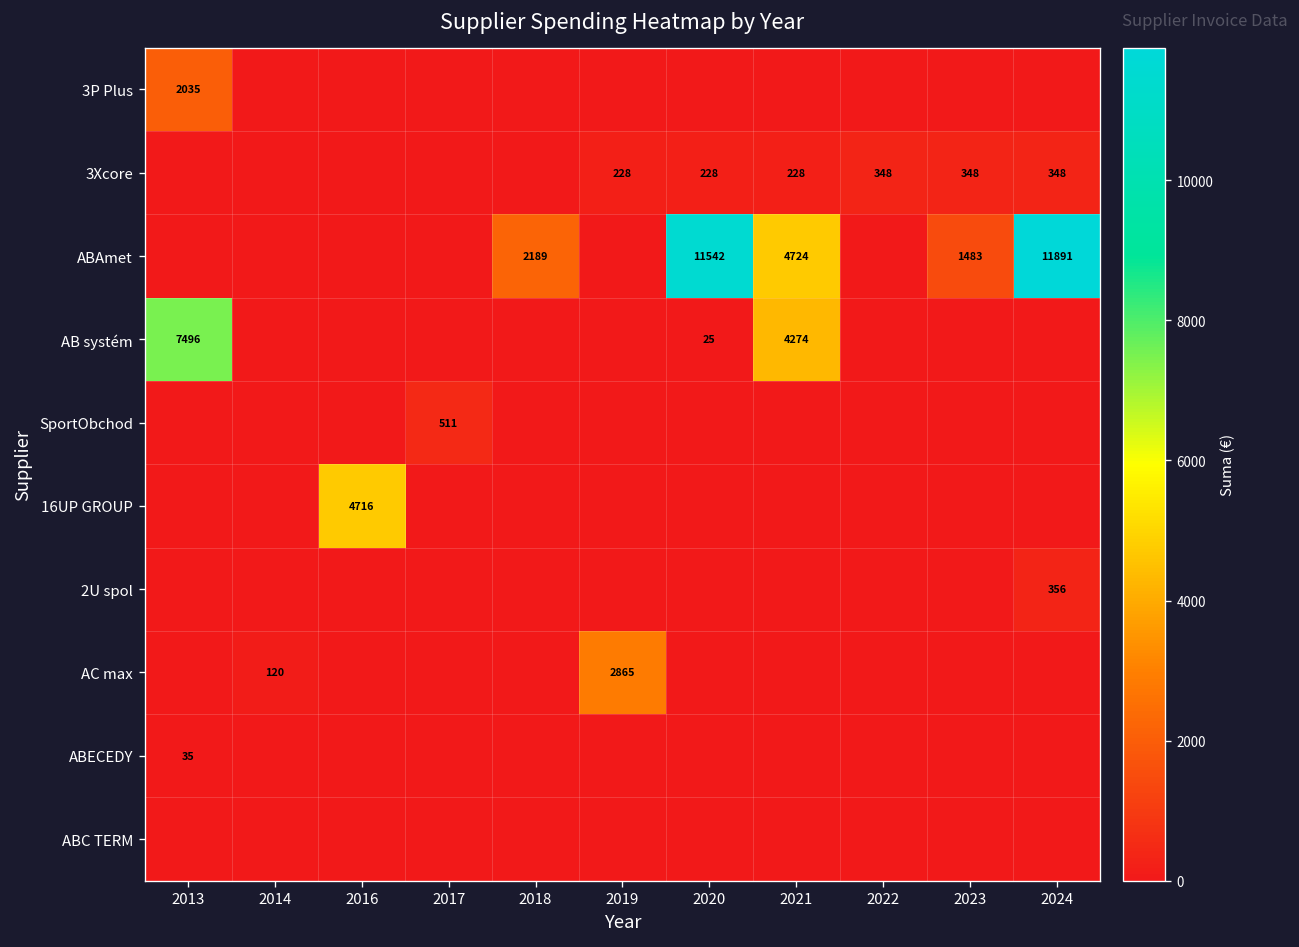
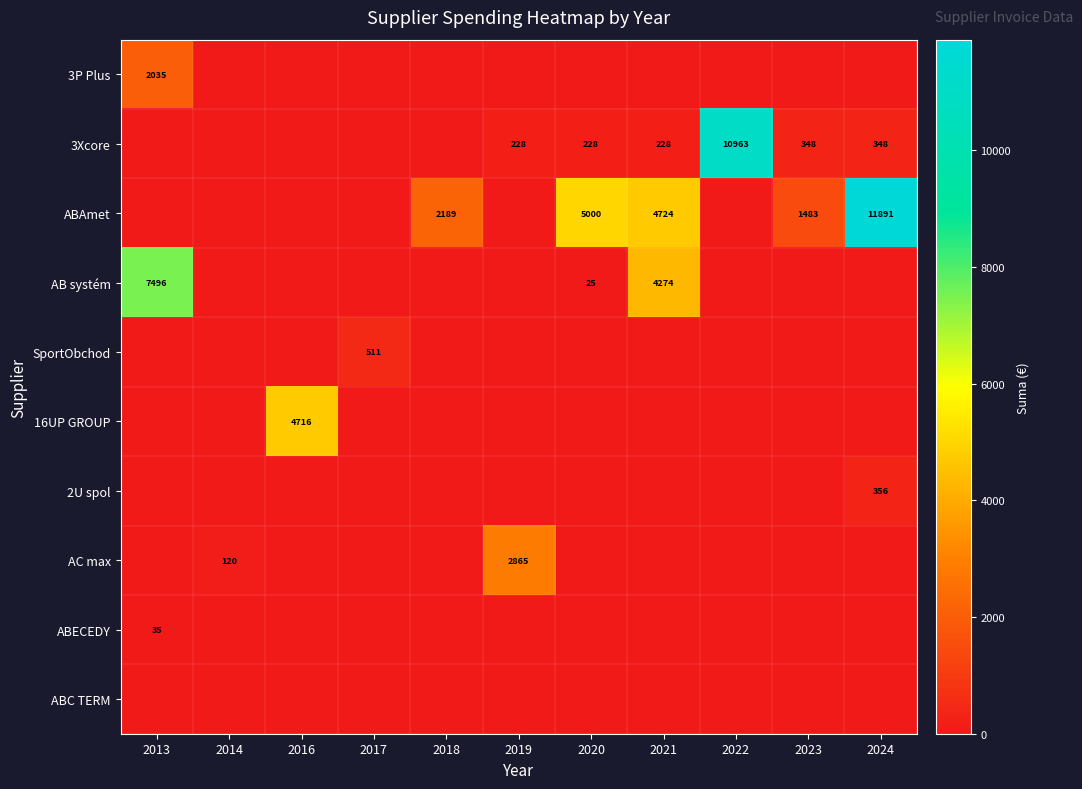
3Xcore, 2022: 348 -> 10963
ABAmet, 2020: 11542 -> 5000
